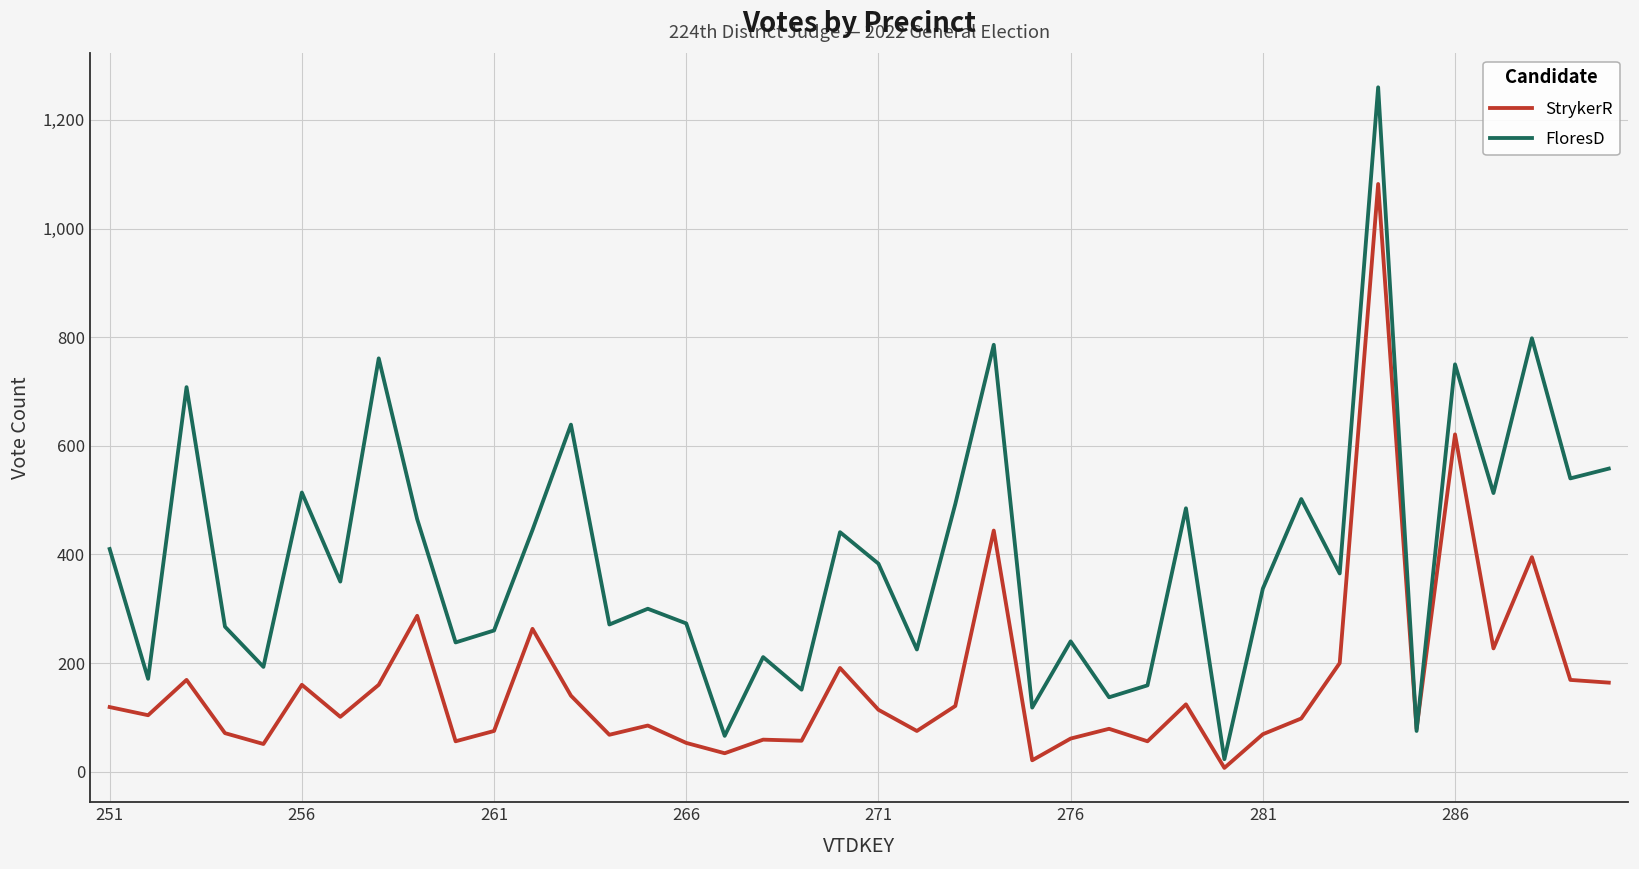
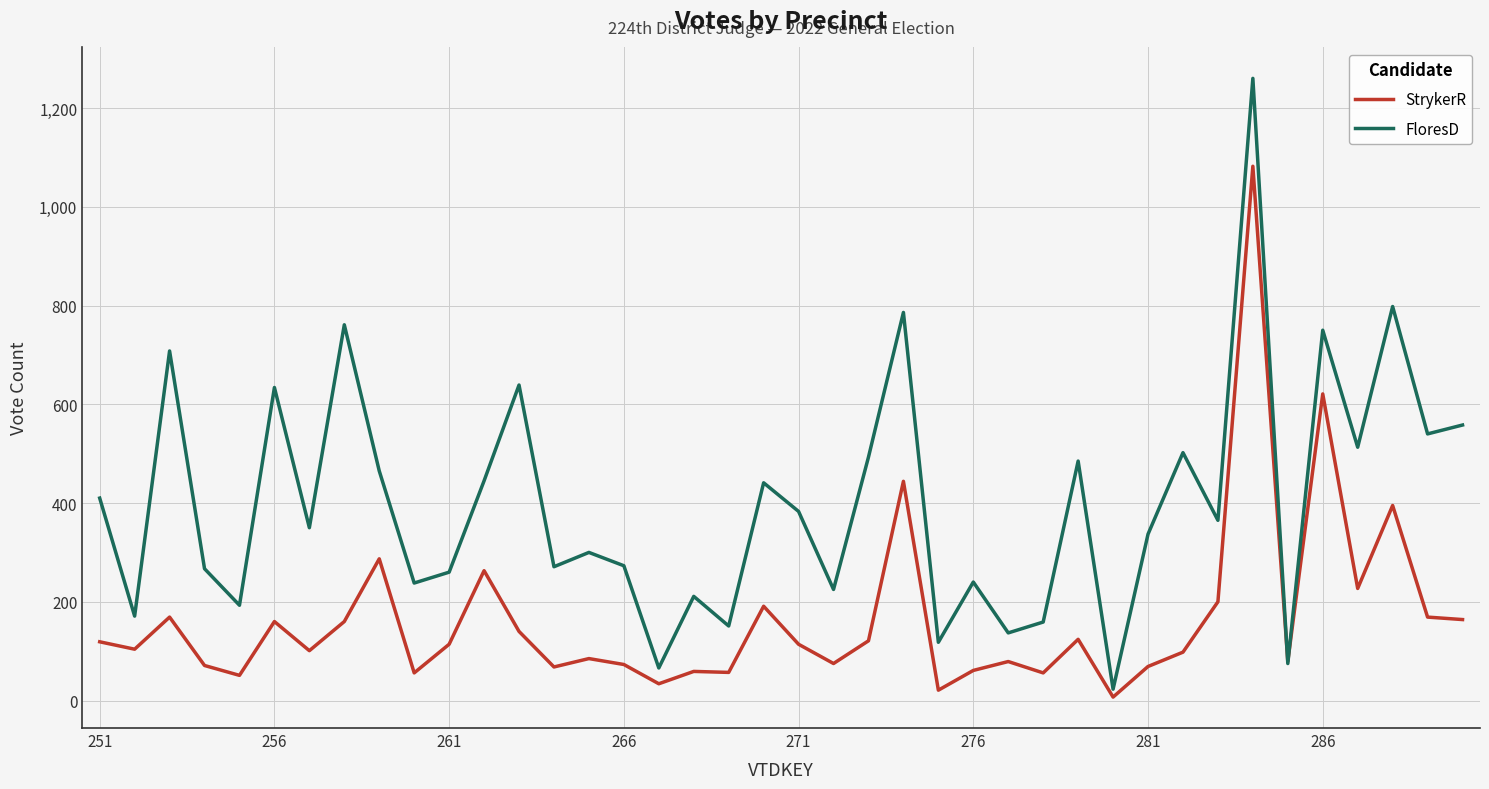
FloresD, 256: 510 -> 630
StrykerR, 261: 80 -> 110
StrykerR, 266: 50 -> 70
